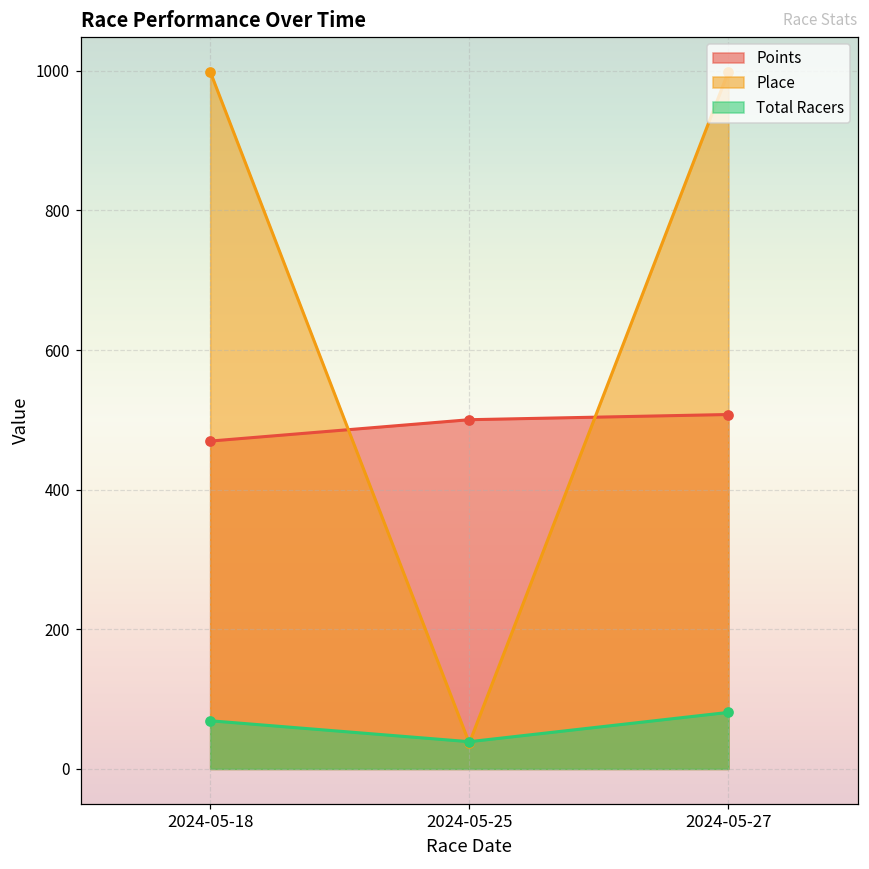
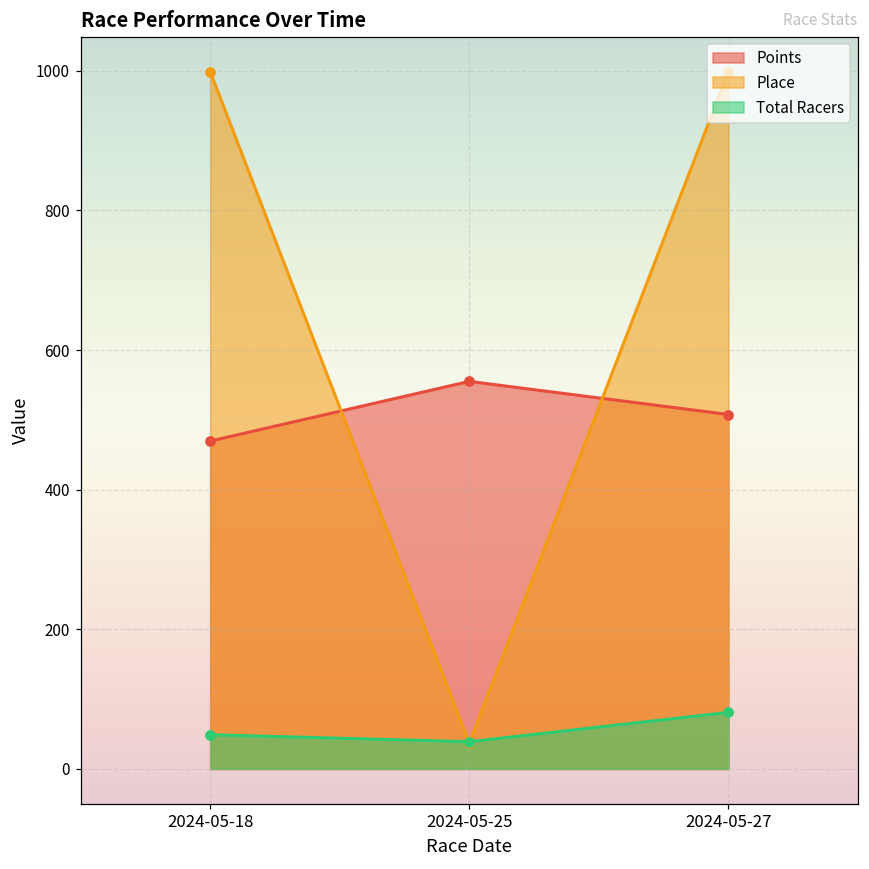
Total Racers, 2024-05-18: 70 -> 50
Points, 2024-05-25: 500 -> 560
